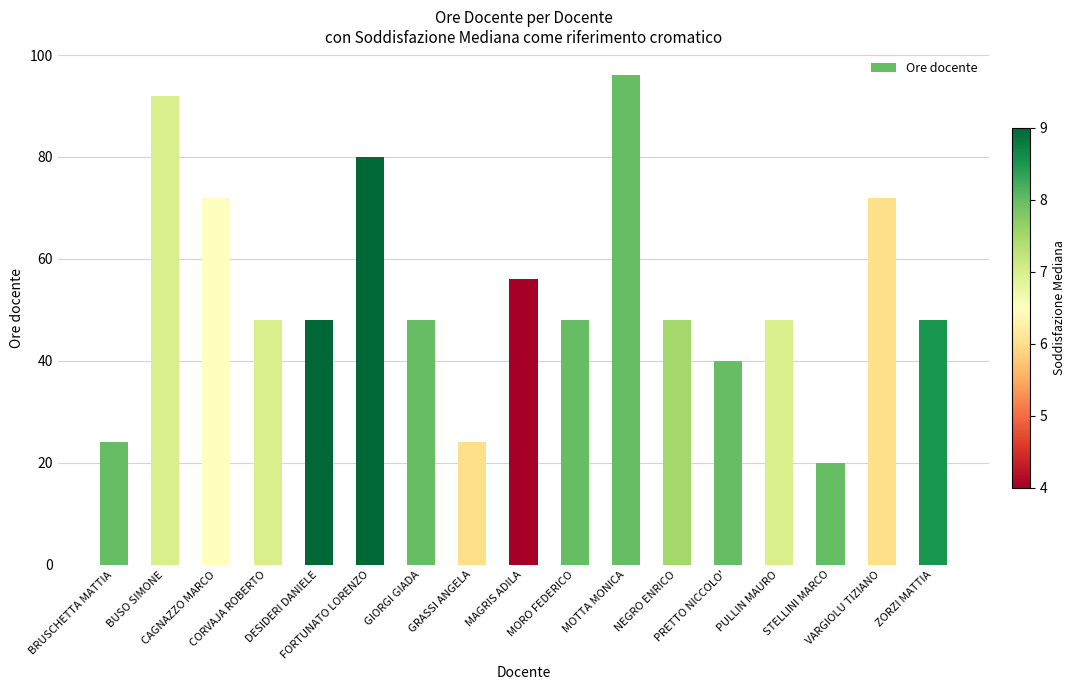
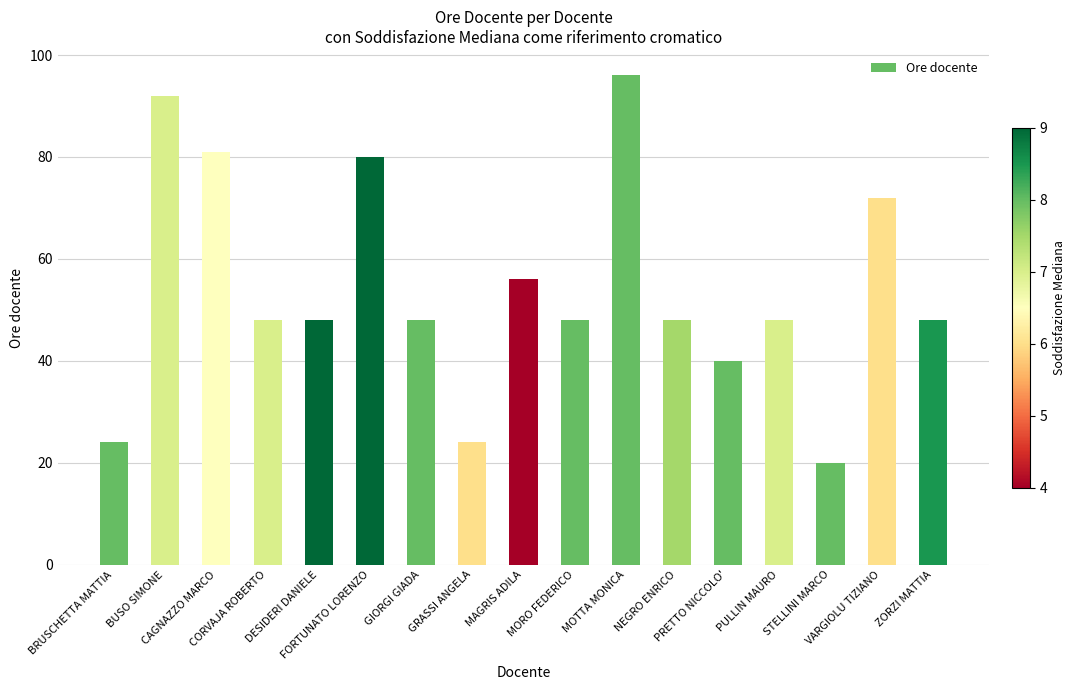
CAGNAZZO MARCO: 72 -> 81
